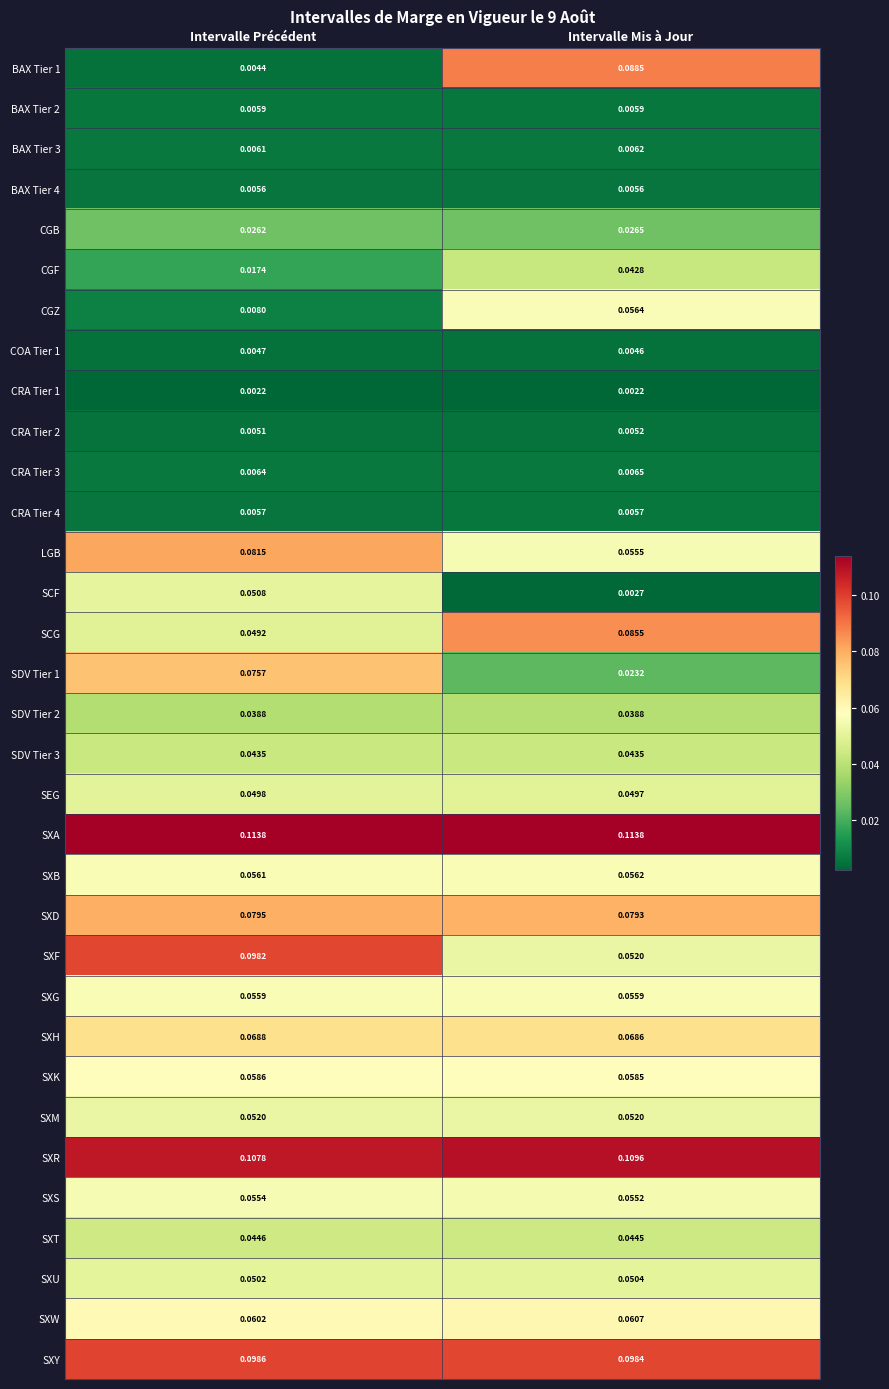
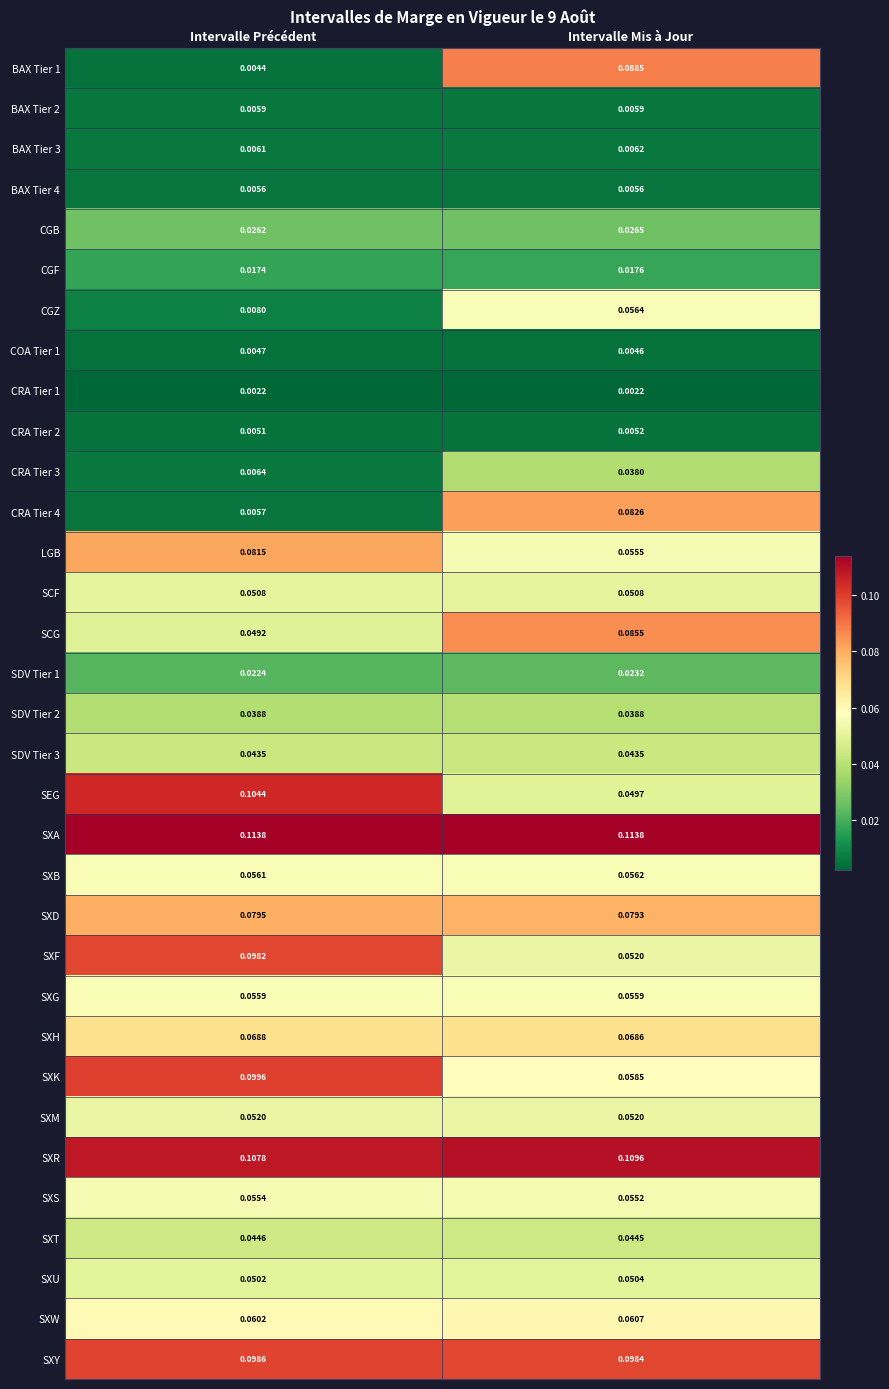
CGF, Intervalle Mis à Jour: 0.0428 -> 0.0176
CRA Tier 3, Intervalle Mis à Jour: 0.0065 -> 0.0380
CRA Tier 4, Intervalle Mis à Jour: 0.0057 -> 0.0826
SCF, Intervalle Mis à Jour: 0.0027 -> 0.0508
SDV Tier 1, Intervalle Précédent: 0.0757 -> 0.0224
SEG, Intervalle Précédent: 0.0498 -> 0.1044
SXK, Intervalle Précédent: 0.0586 -> 0.0996
